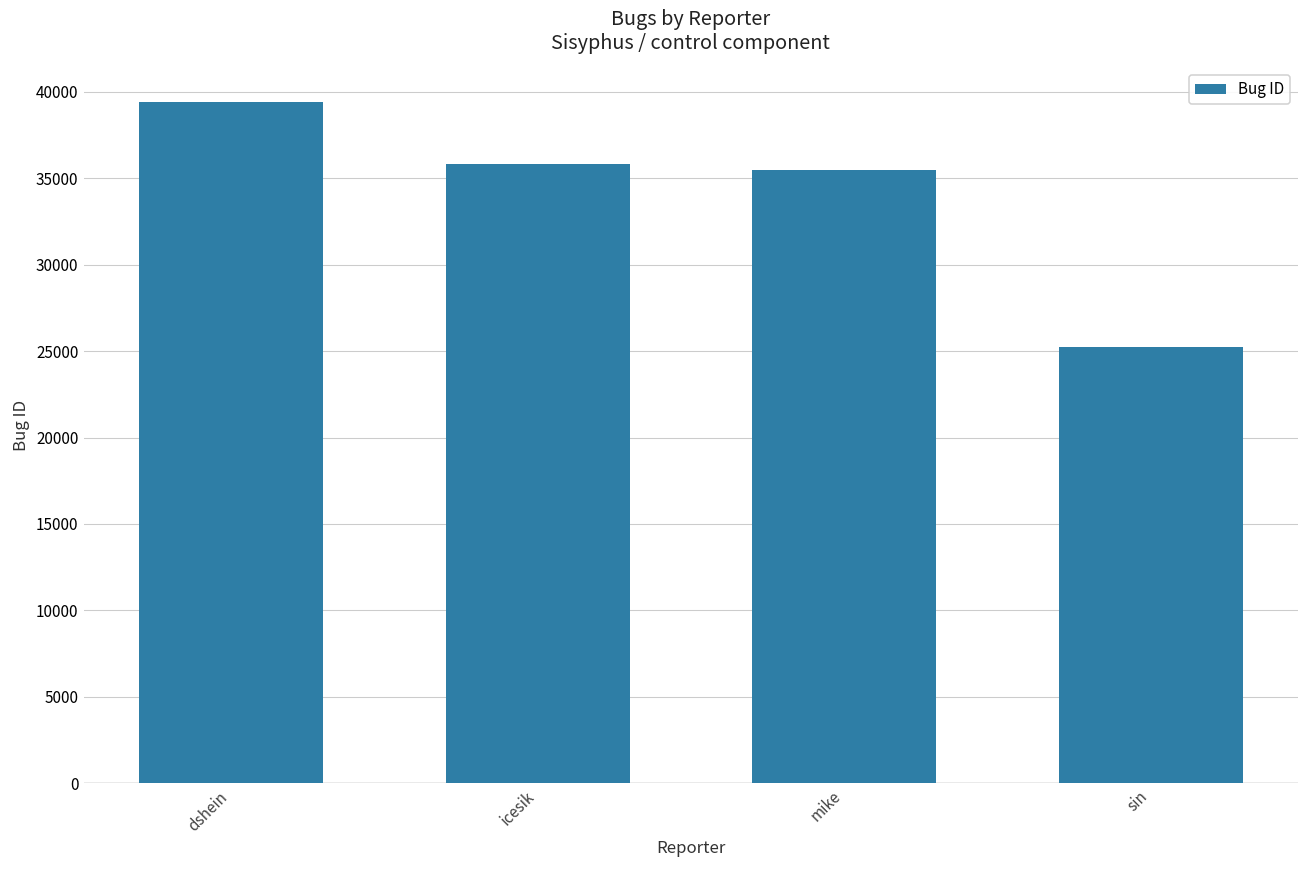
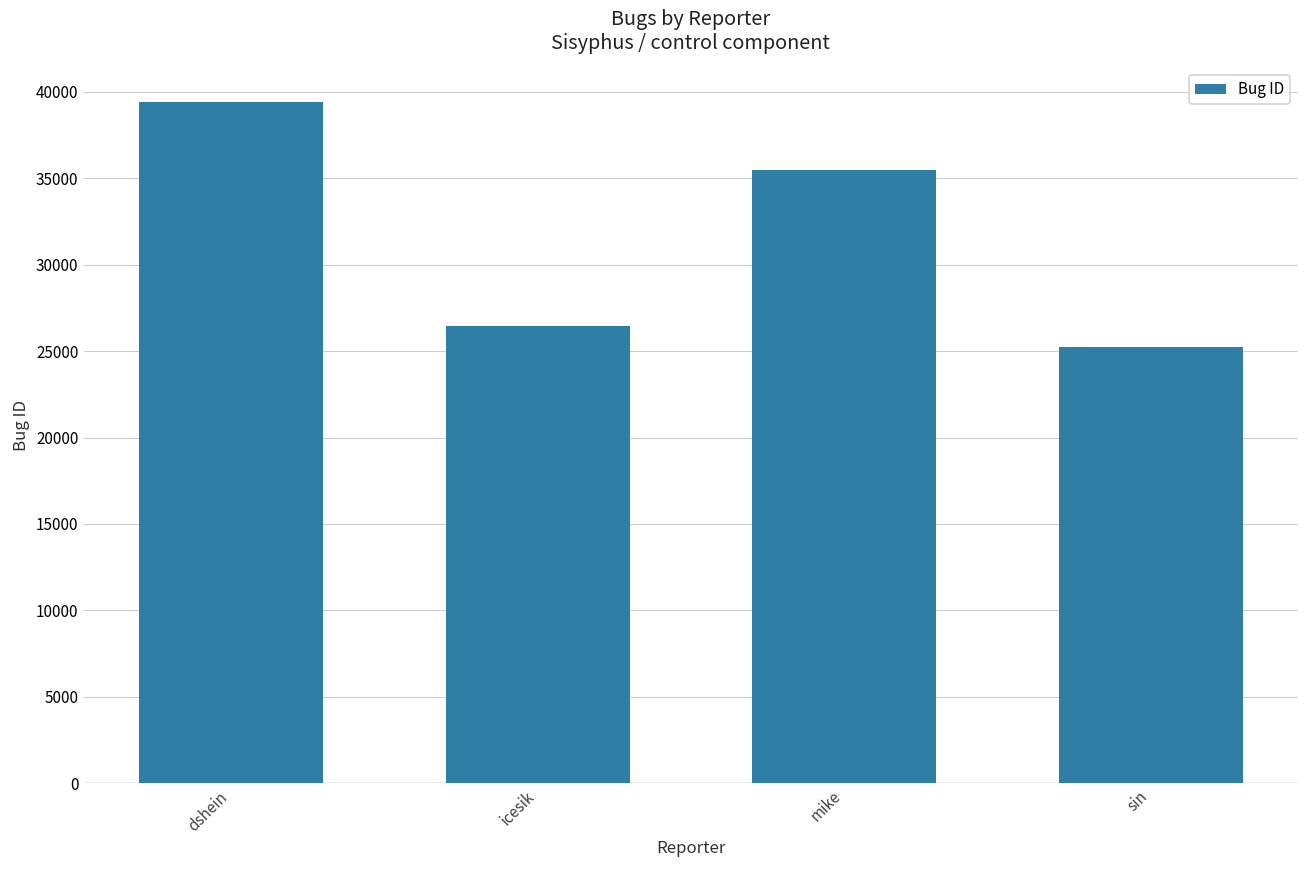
icesik: 35800 -> 26500
